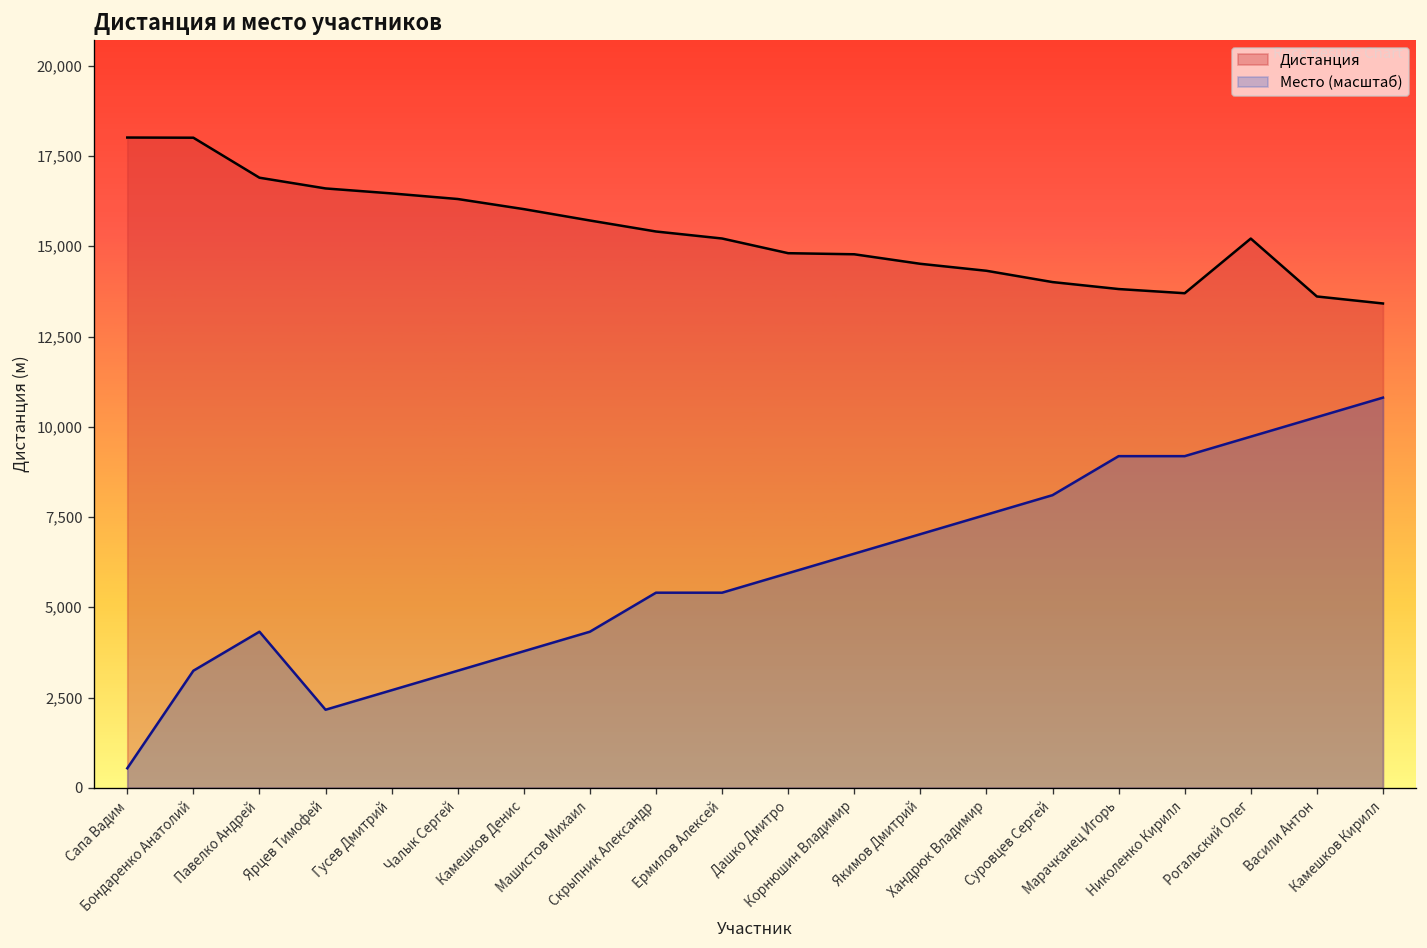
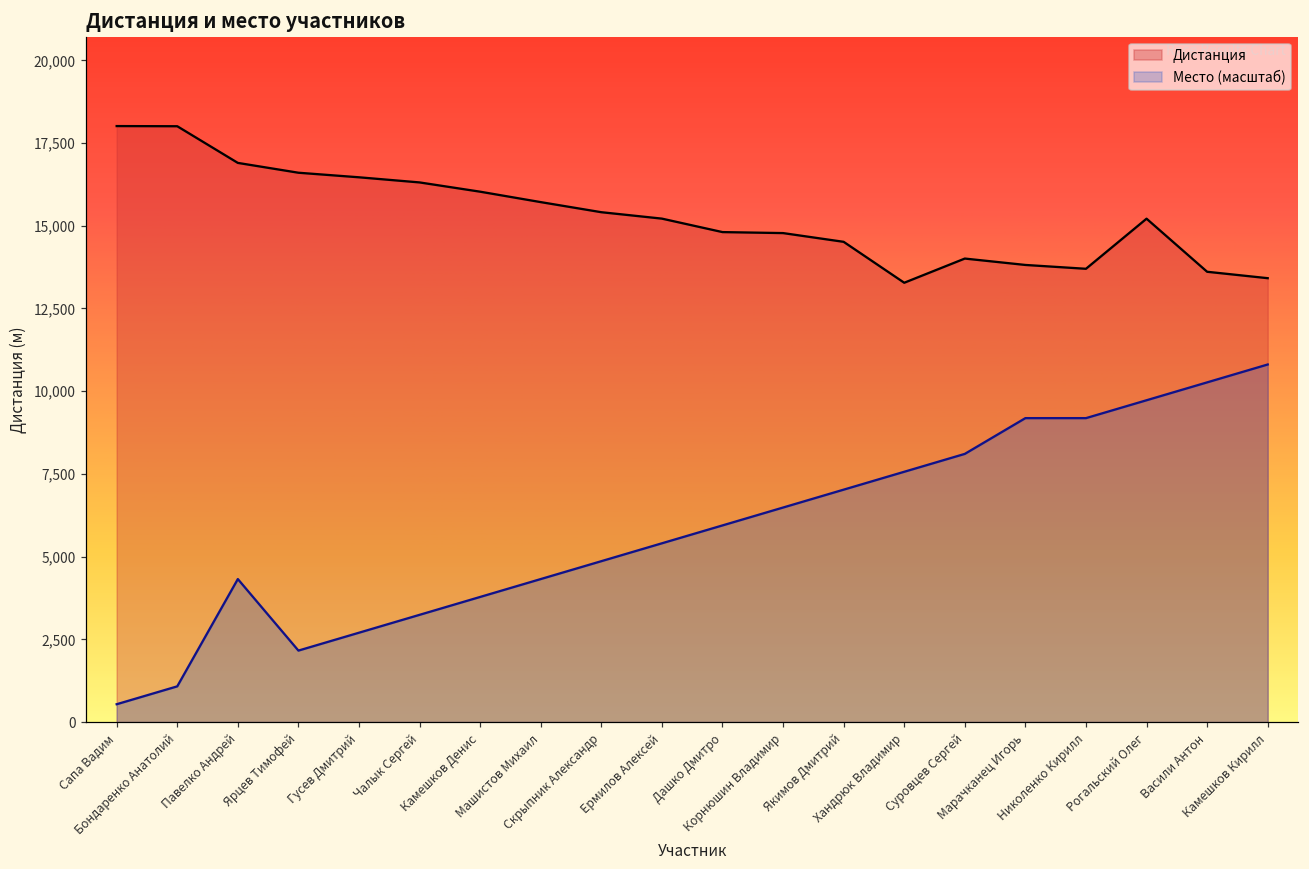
Место (масштаб), Бондаренко Анатолий: 3,200 -> 1,100
Место (масштаб), Скрыпник Александр: 5,400 -> 4,900
Дистанция, Хандрюк Владимир: 14,300 -> 13,300
